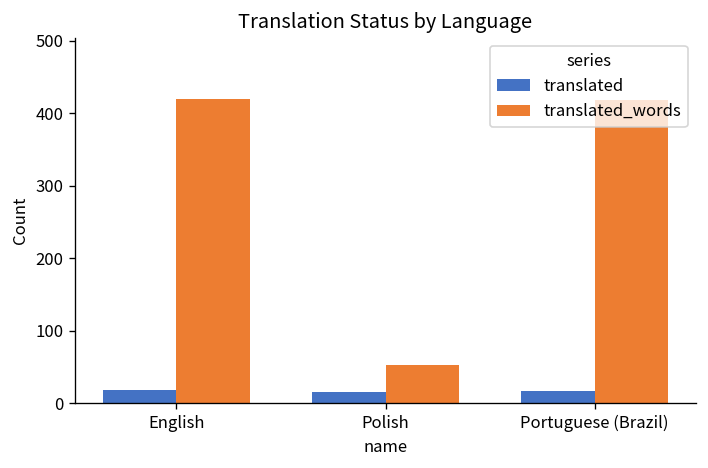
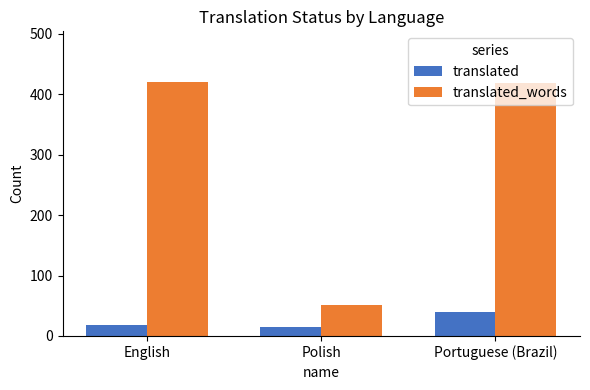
translated, Portuguese (Brazil): 20 -> 40
